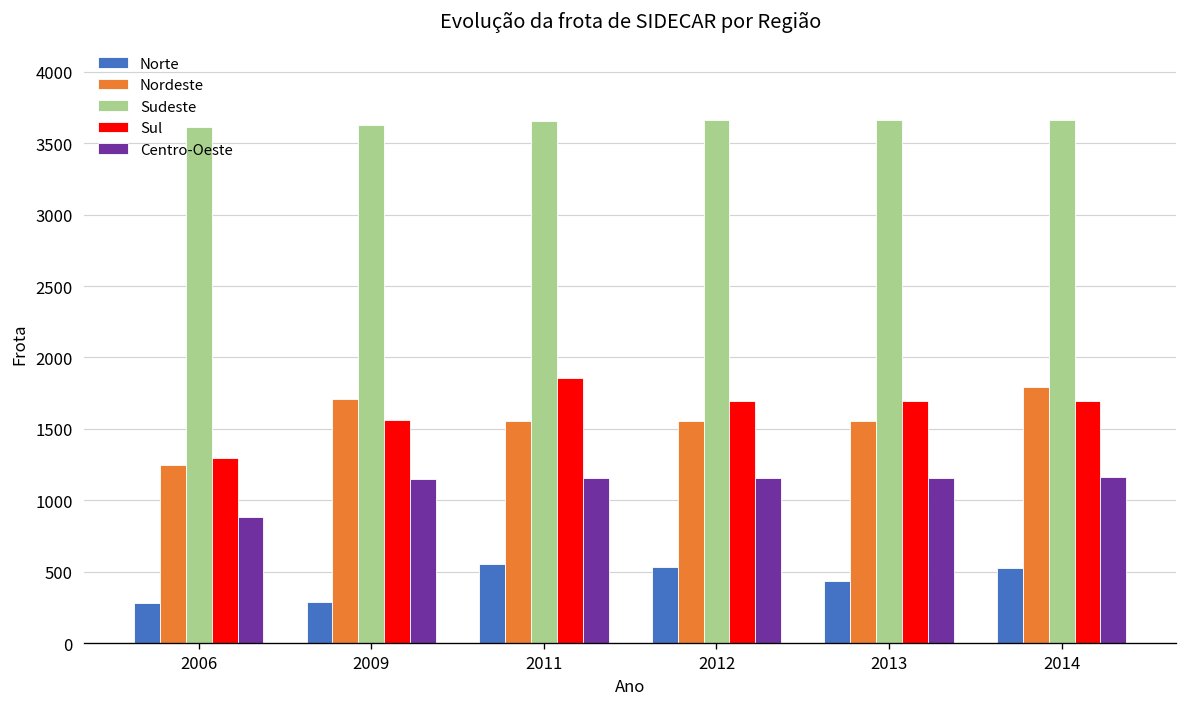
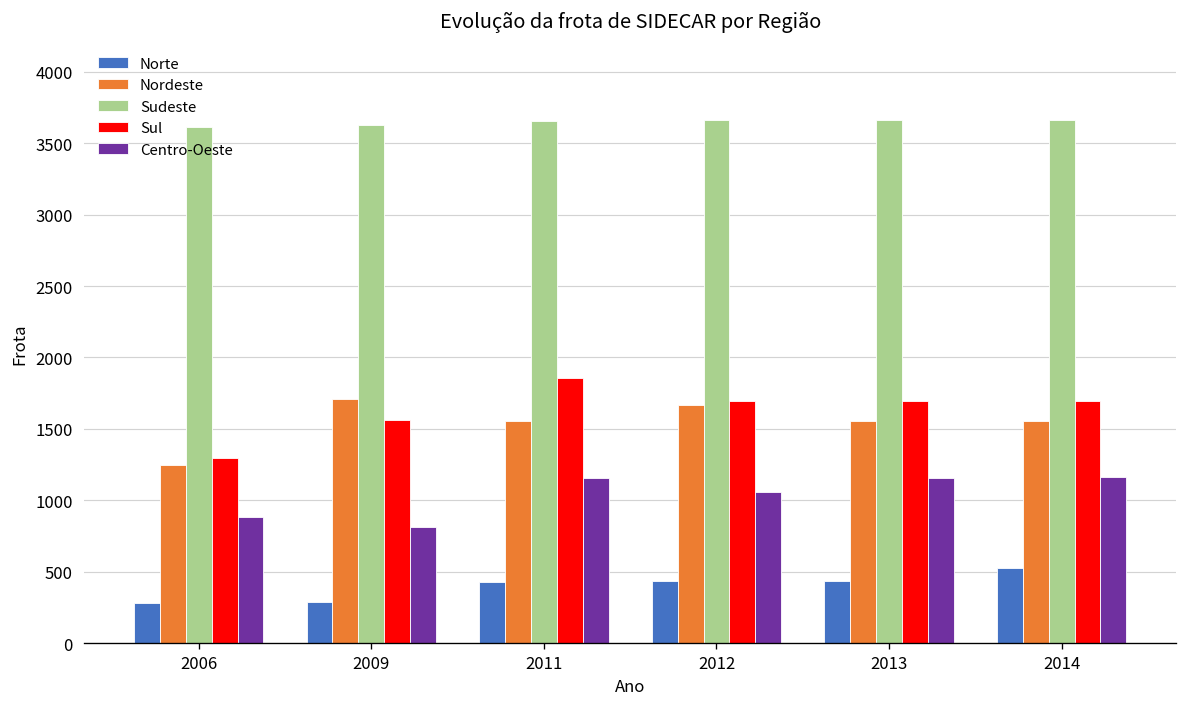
Centro-Oeste, 2009: 1150 -> 810
Norte, 2011: 550 -> 430
Norte, 2012: 530 -> 430
Nordeste, 2012: 1560 -> 1670
Centro-Oeste, 2012: 1160 -> 1060
Nordeste, 2014: 1790 -> 1560
